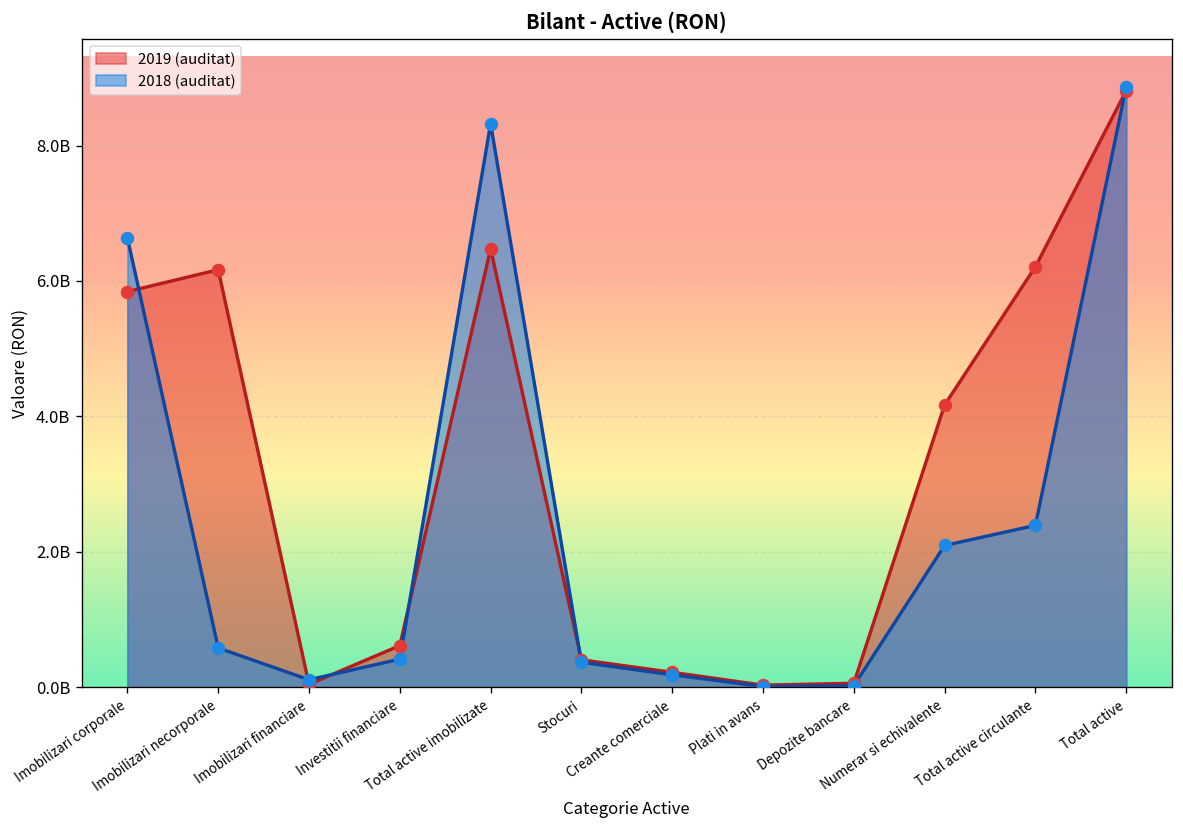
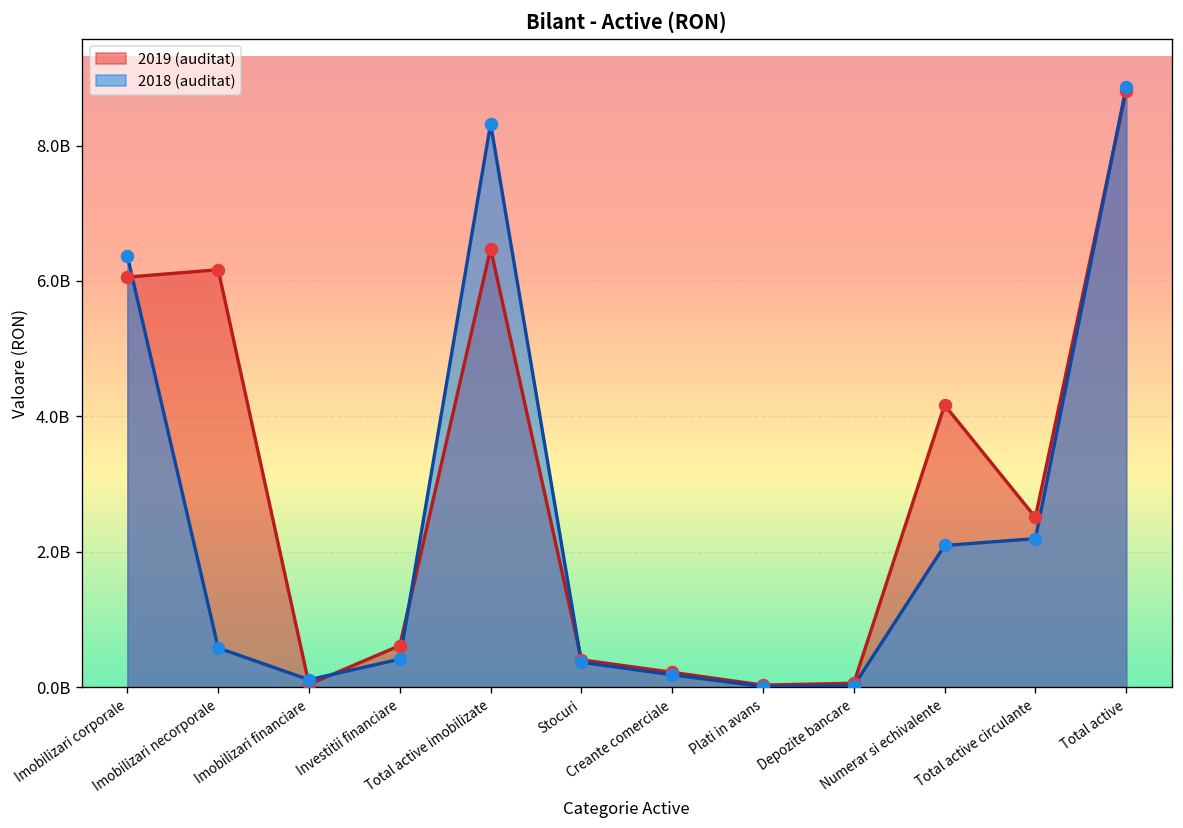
2019 (auditat), Imobilizari corporale: 5800000000 -> 6100000000
2018 (auditat), Imobilizari corporale: 6600000000 -> 6400000000
2019 (auditat), Total active circulante: 6200000000 -> 2500000000
2018 (auditat), Total active circulante: 2400000000 -> 2200000000
